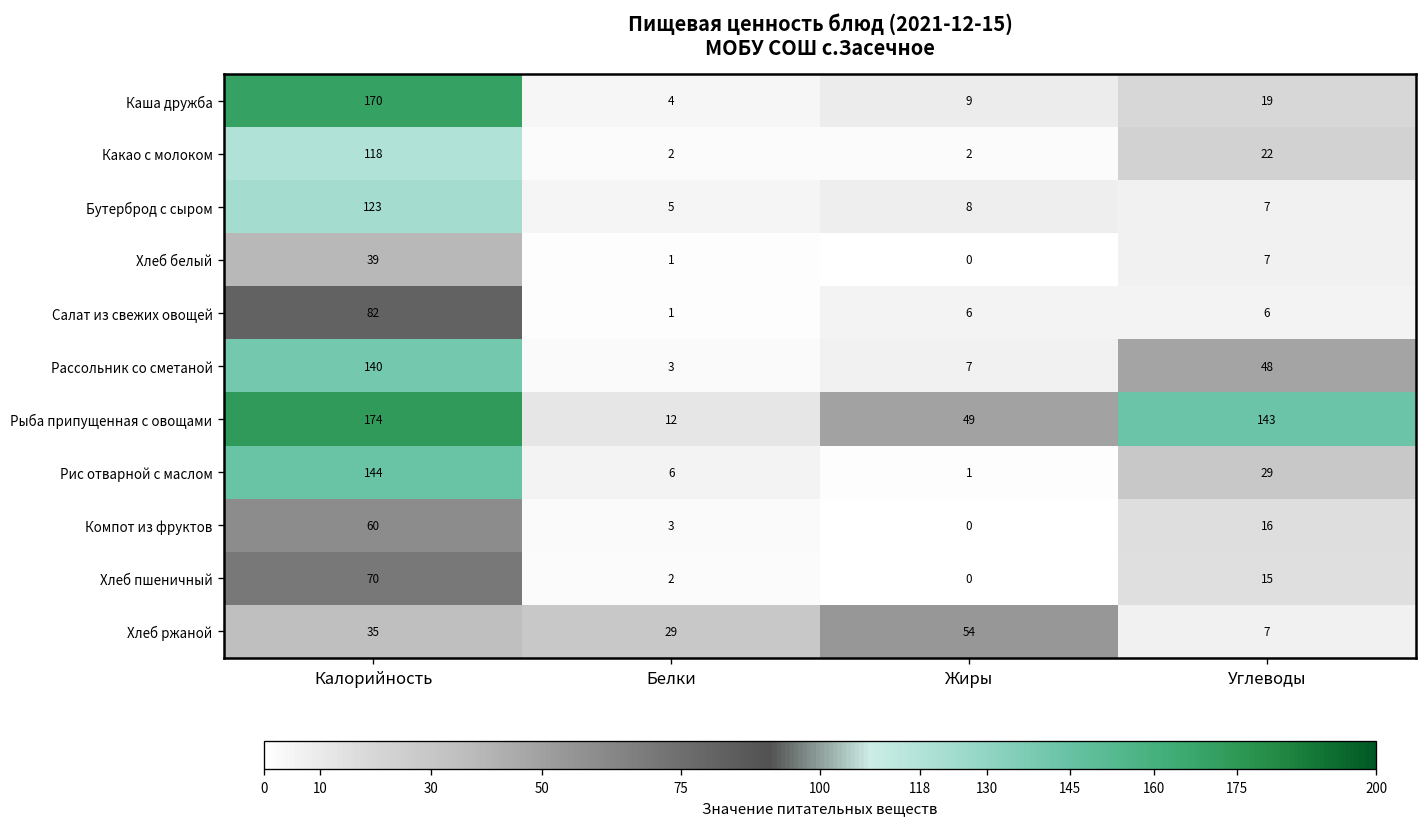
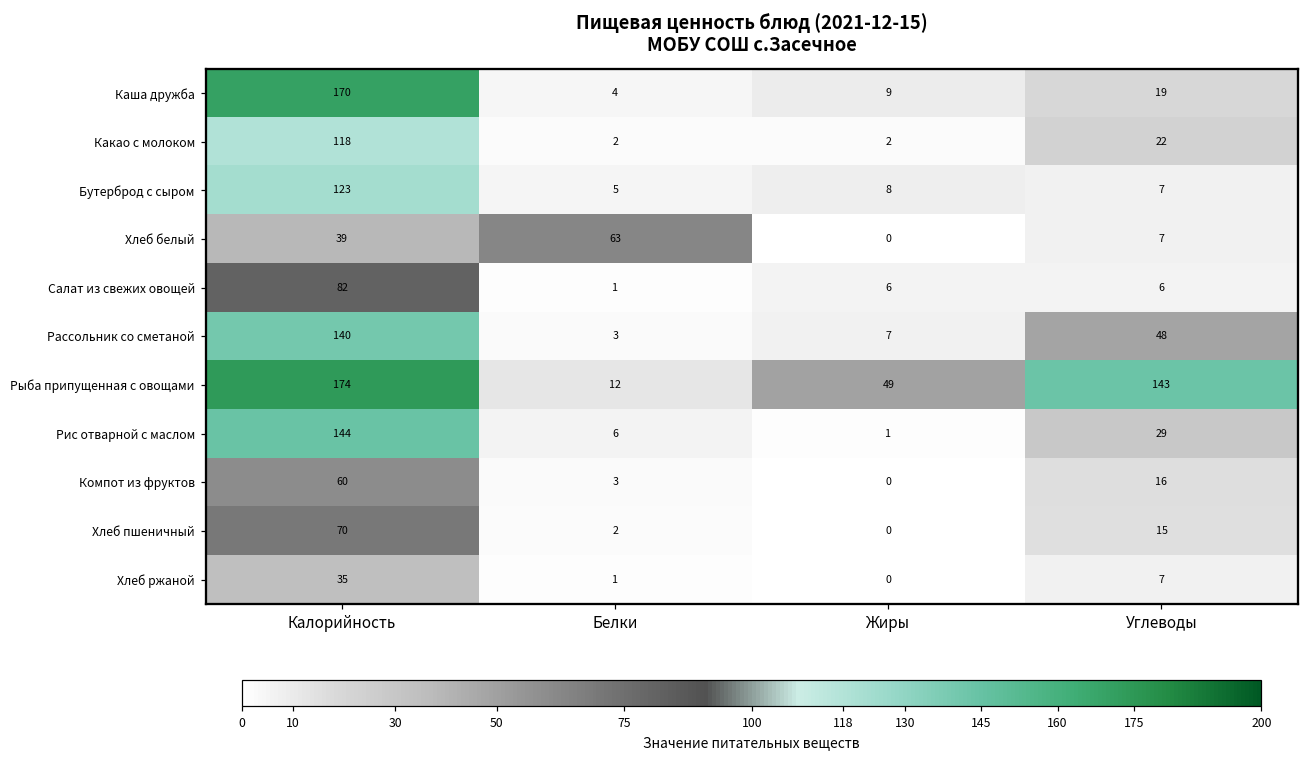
Хлеб белый, Белки: 1 -> 63
Хлеб ржаной, Белки: 29 -> 1
Хлеб ржаной, Жиры: 54 -> 0
